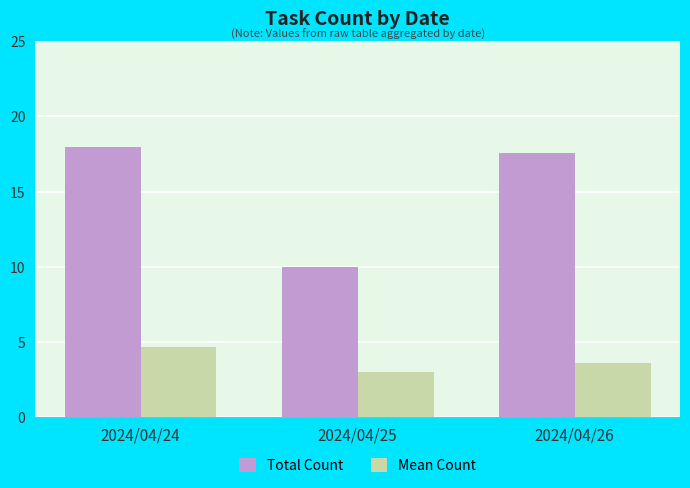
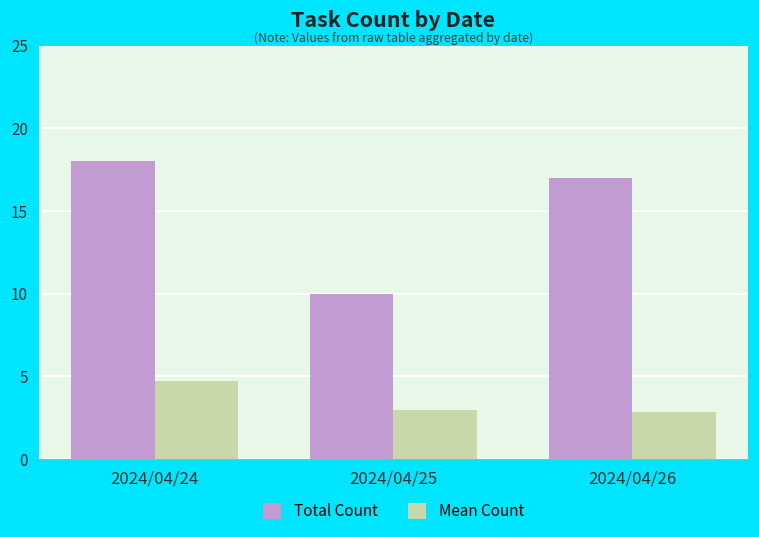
Total Count, 2024/04/26: 17.6 -> 17.0
Mean Count, 2024/04/26: 3.6 -> 2.8
